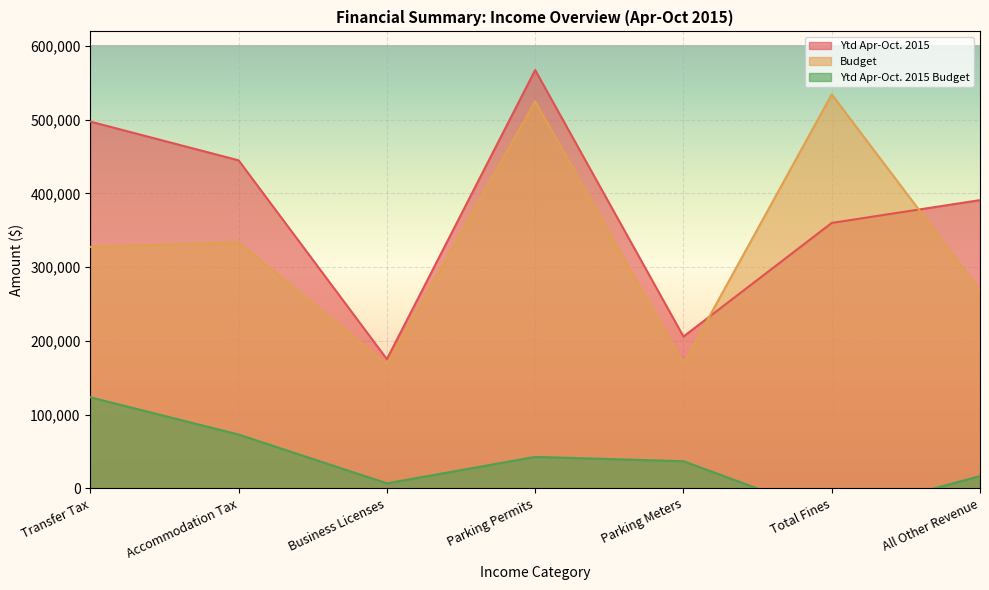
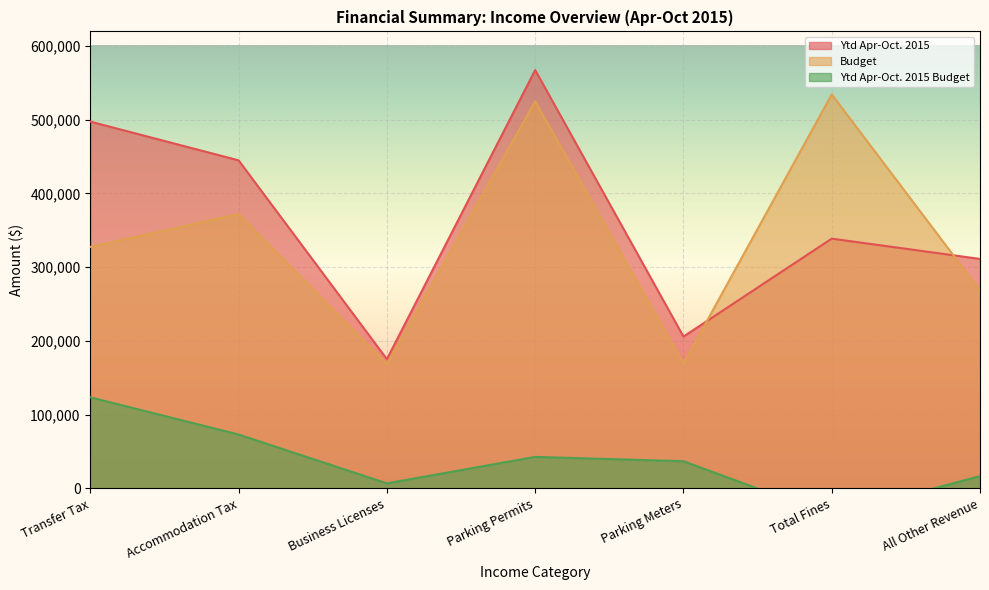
Budget, Accommodation Tax: 330,000 -> 370,000
Ytd Apr-Oct. 2015, Total Fines: 360,000 -> 340,000
Ytd Apr-Oct. 2015, All Other Revenue: 390,000 -> 310,000
